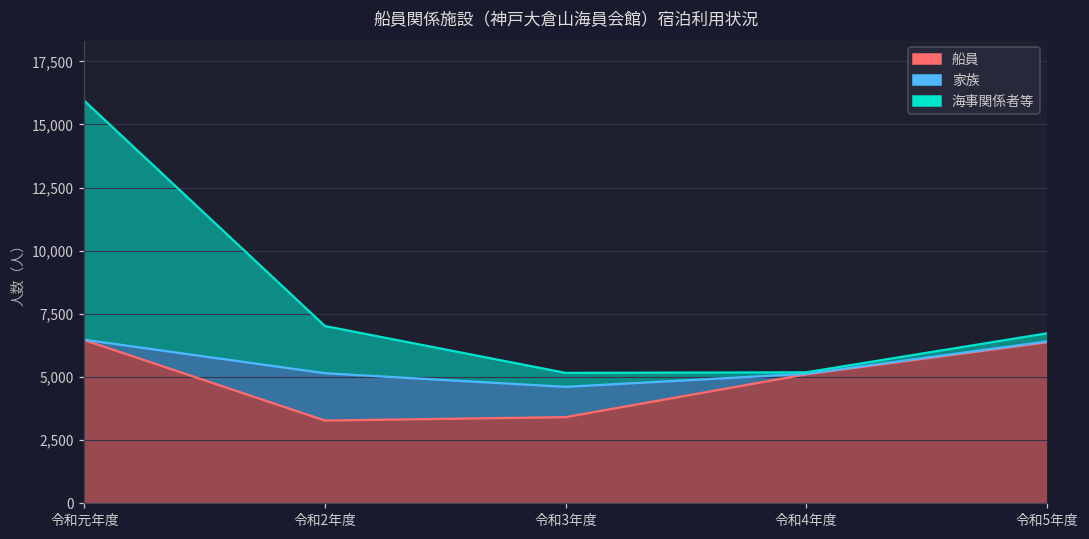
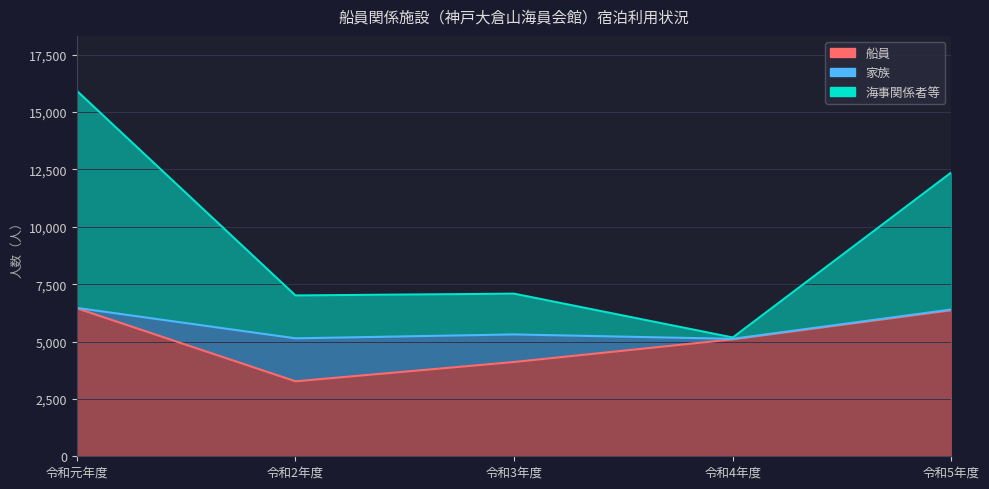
船員, 令和3年度: 3,400 -> 4,100
海事関係者等, 令和3年度: 600 -> 1,800
海事関係者等, 令和5年度: 300 -> 6,000
